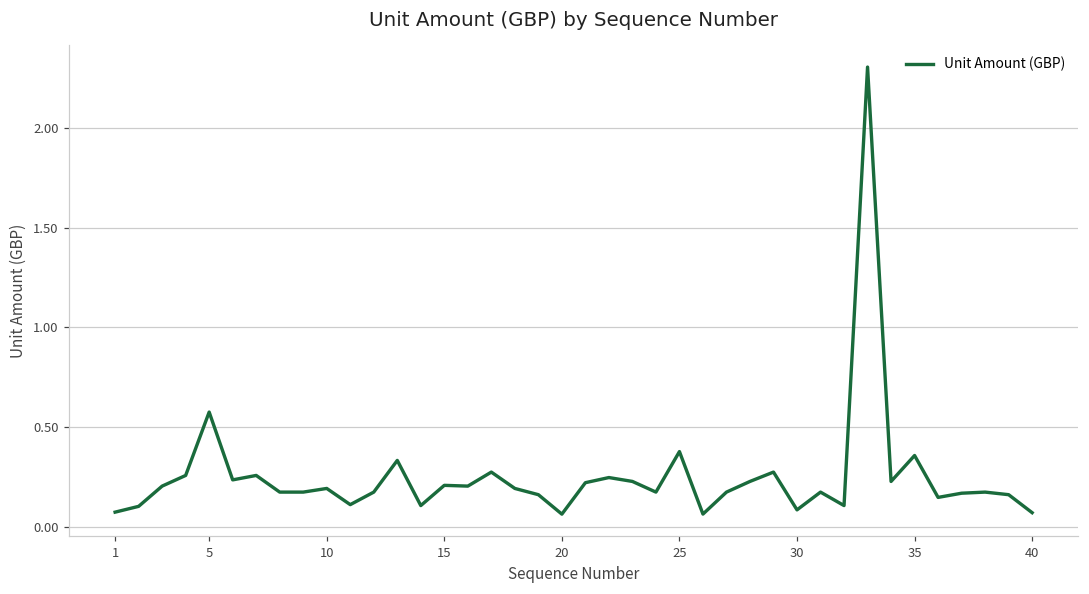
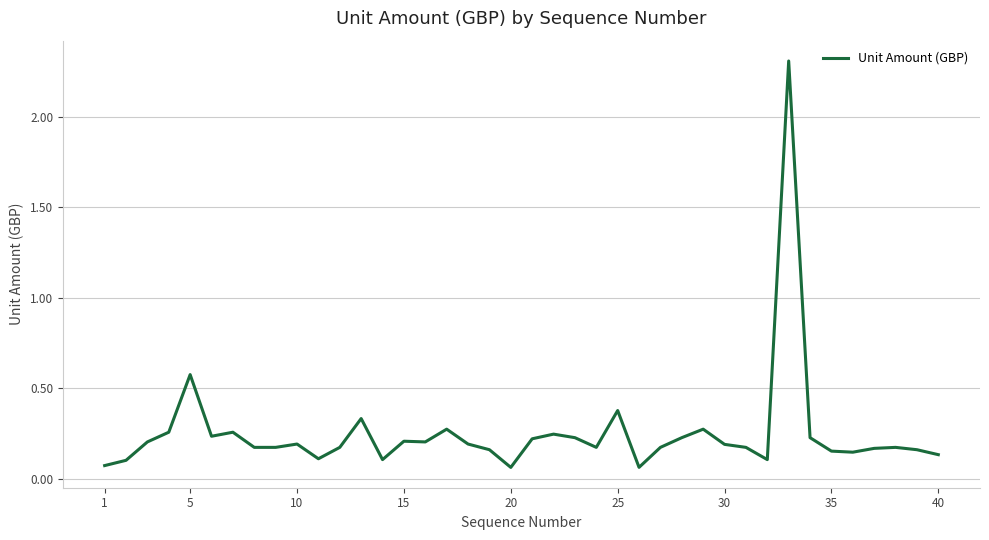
30: 0.08 -> 0.19
35: 0.36 -> 0.15
40: 0.07 -> 0.13
